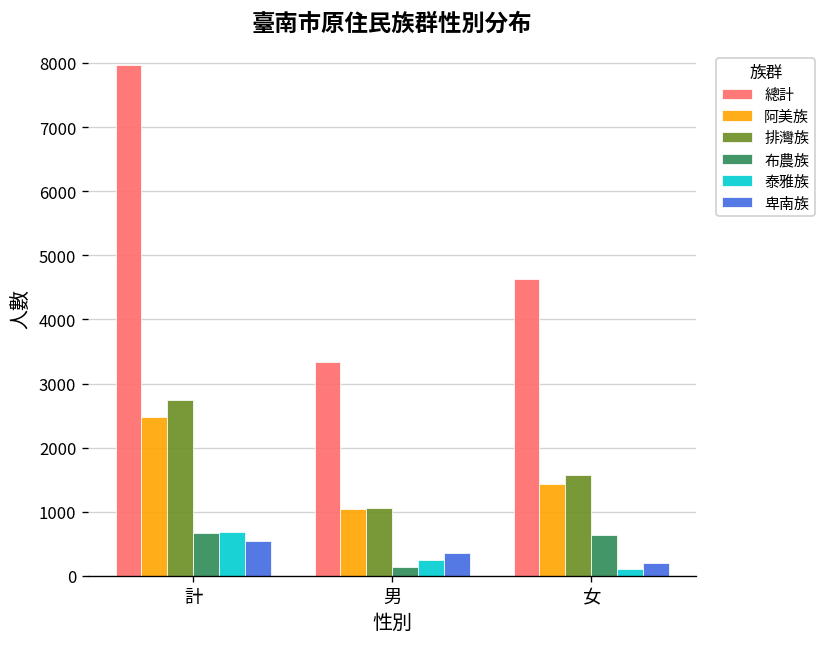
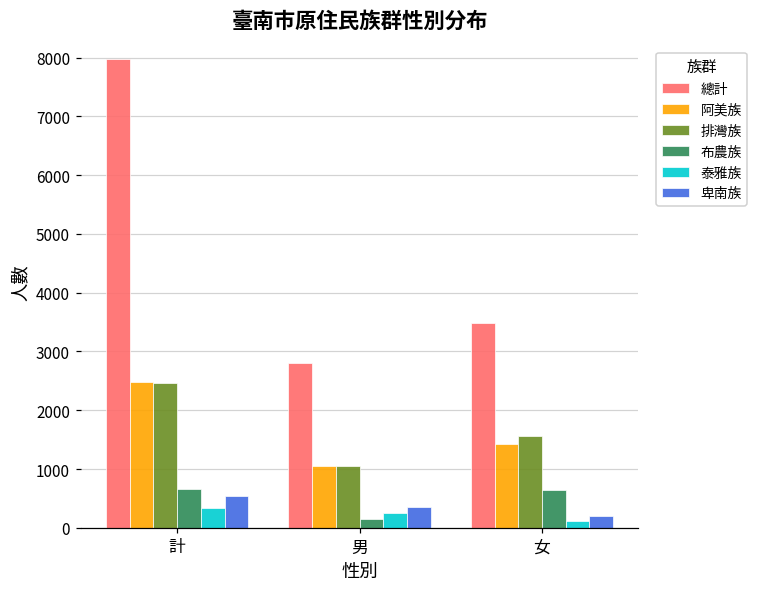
排灣族, 計: 2700 -> 2500
泰雅族, 計: 700 -> 300
總計, 男: 3300 -> 2800
總計, 女: 4600 -> 3500
